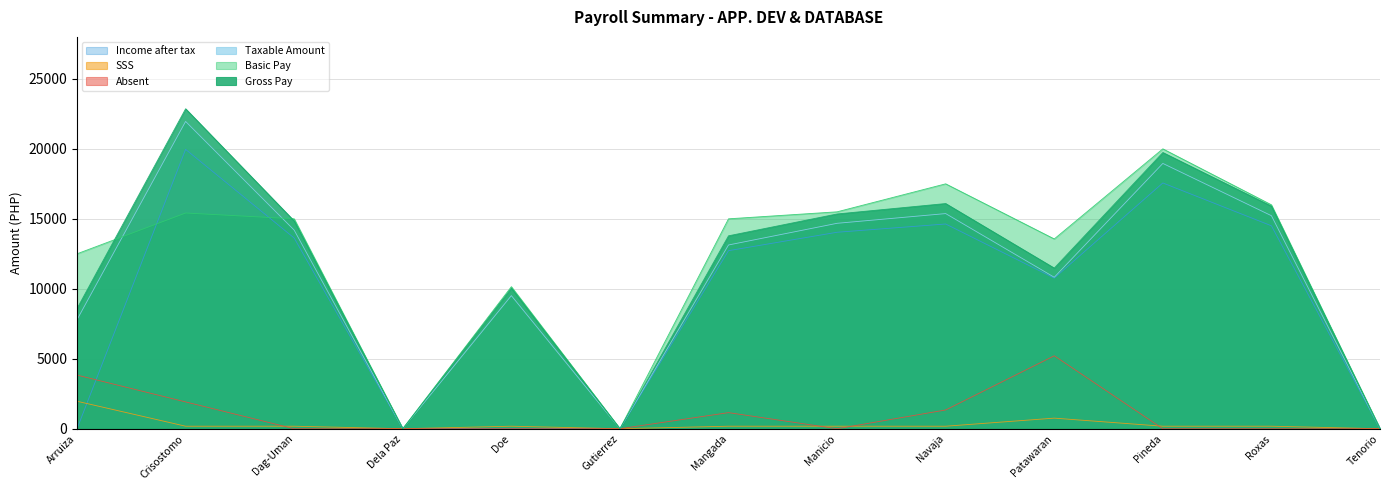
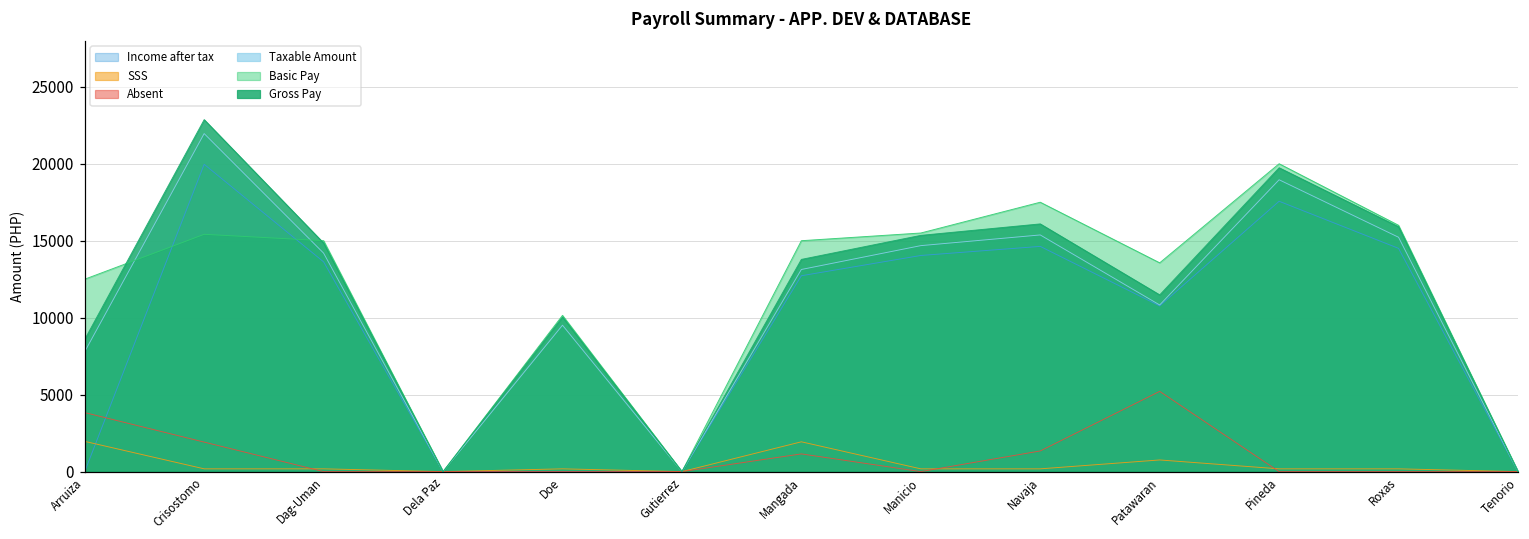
SSS, Mangada: 200 -> 1900
